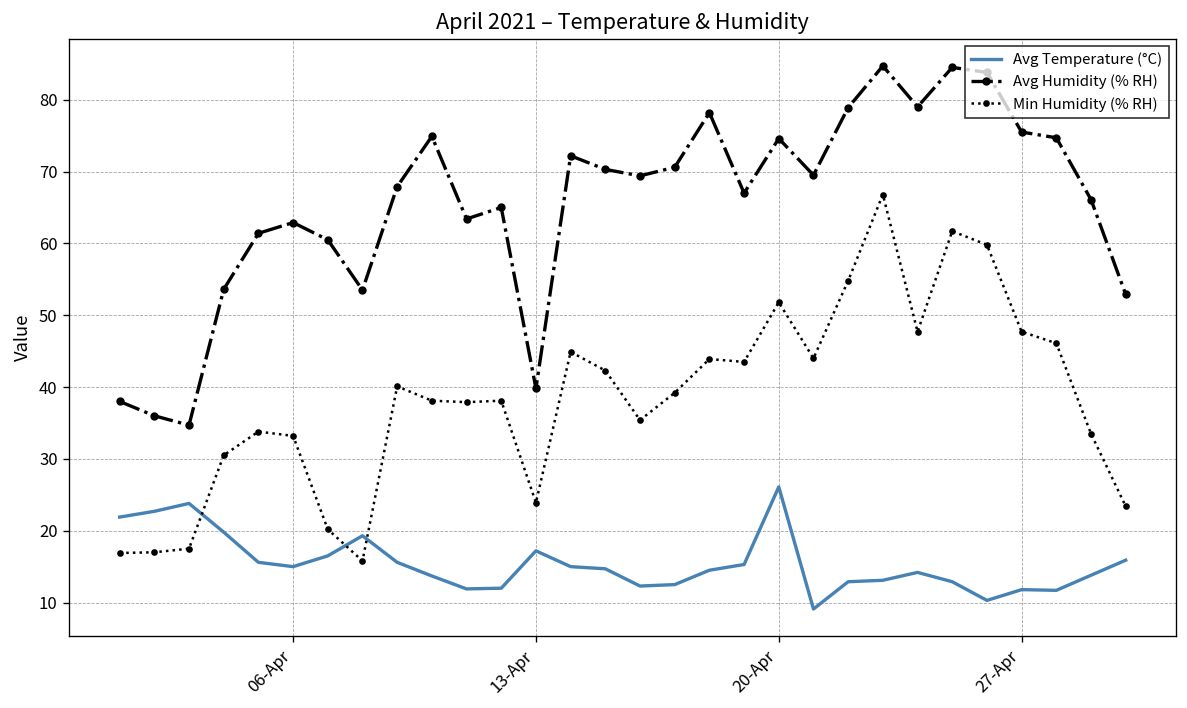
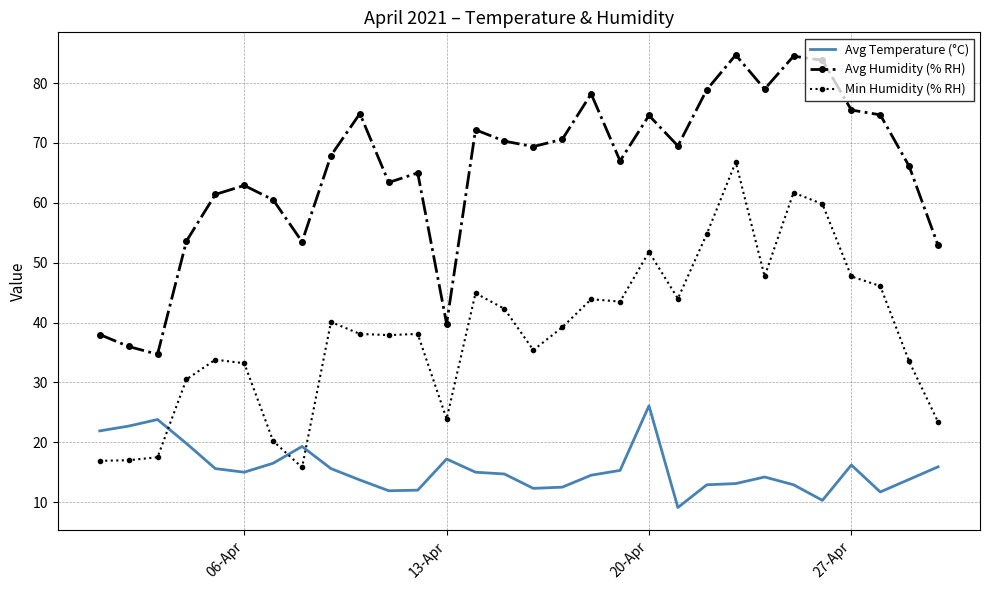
Avg Temperature (°C), 27-Apr: 12 -> 16
